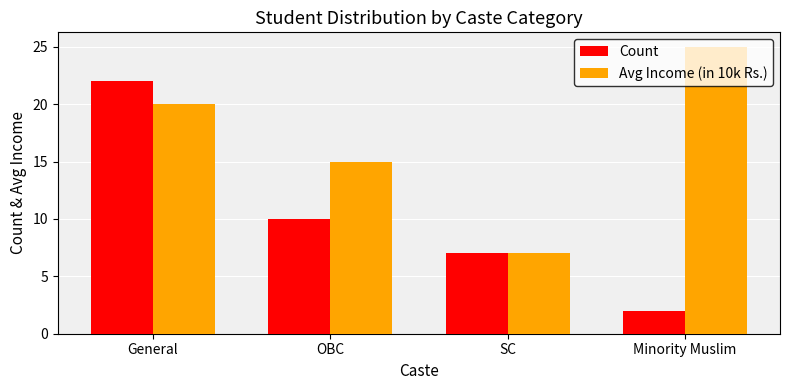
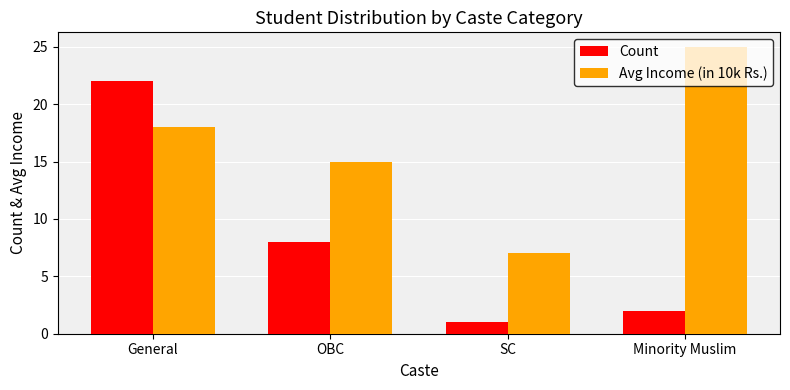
Avg Income (in 10k Rs.), General: 20 -> 18
Count, OBC: 10 -> 8
Count, SC: 7 -> 1
